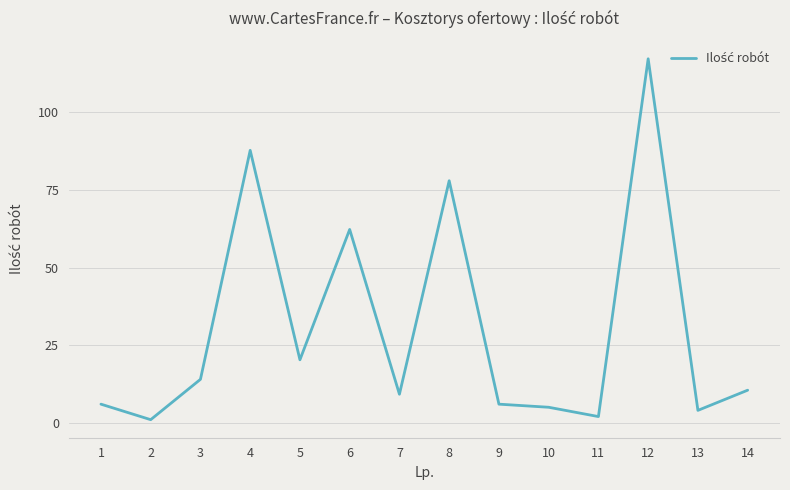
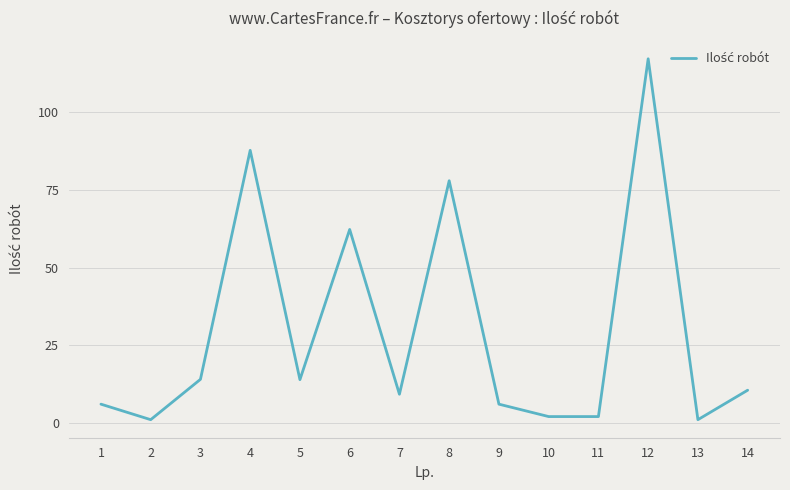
5: 20 -> 14
10: 5 -> 2
13: 4 -> 1
